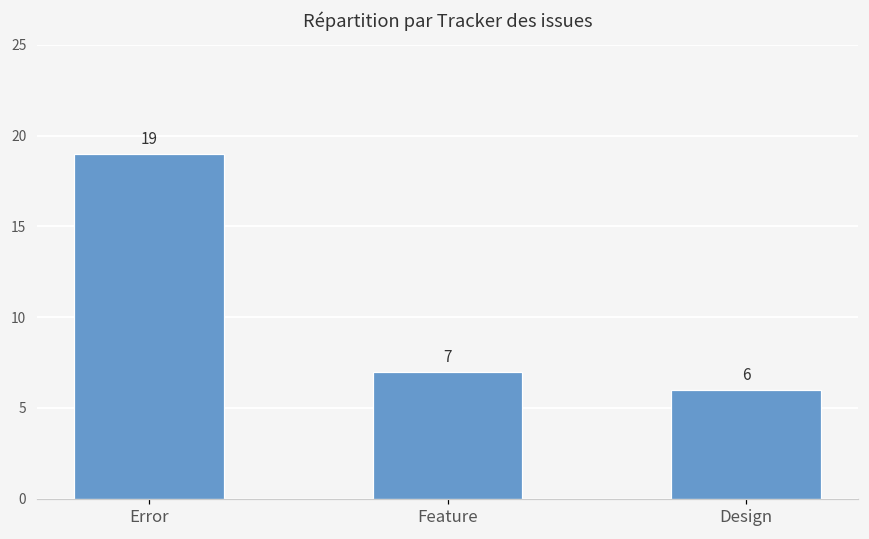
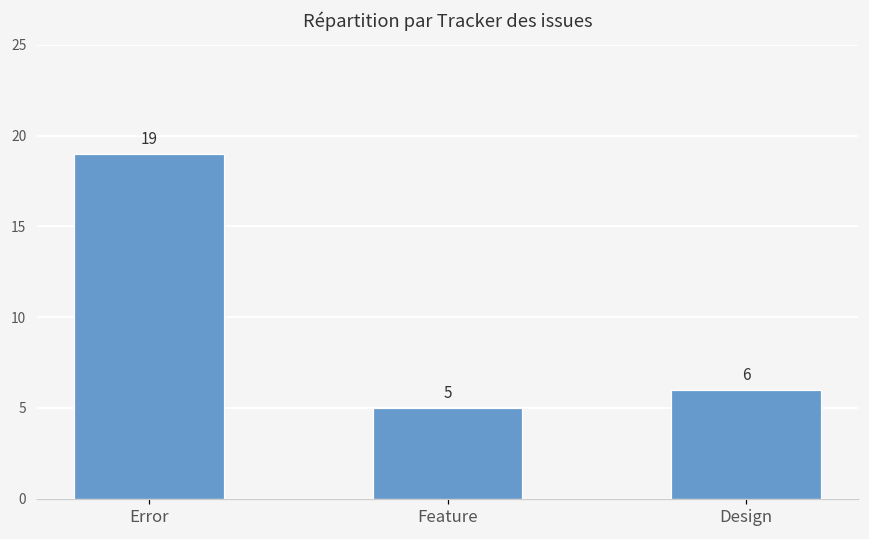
Feature: 7 -> 5
